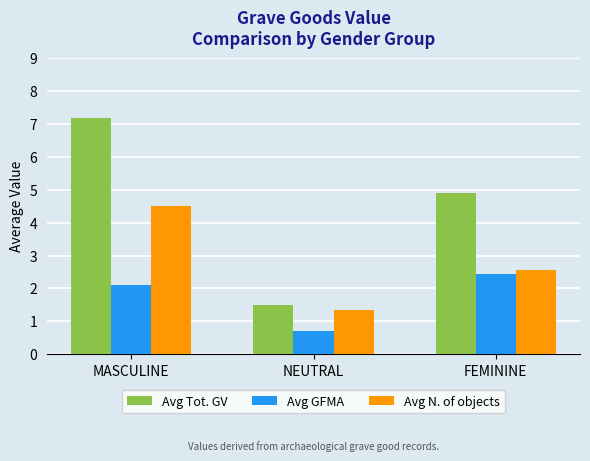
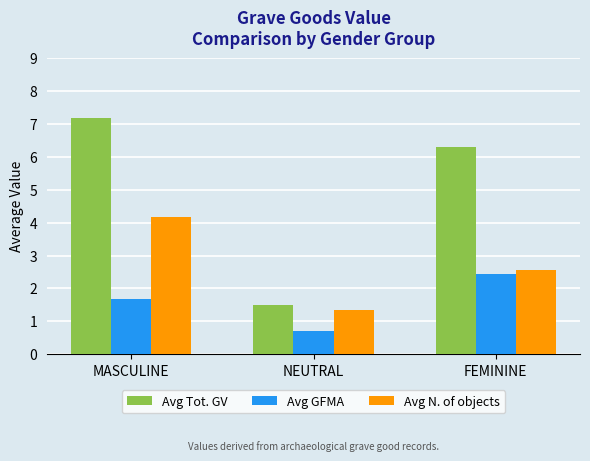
Avg GFMA, MASCULINE: 2.1 -> 1.7
Avg N. of objects, MASCULINE: 4.5 -> 4.2
Avg Tot. GV, FEMININE: 4.9 -> 6.3
